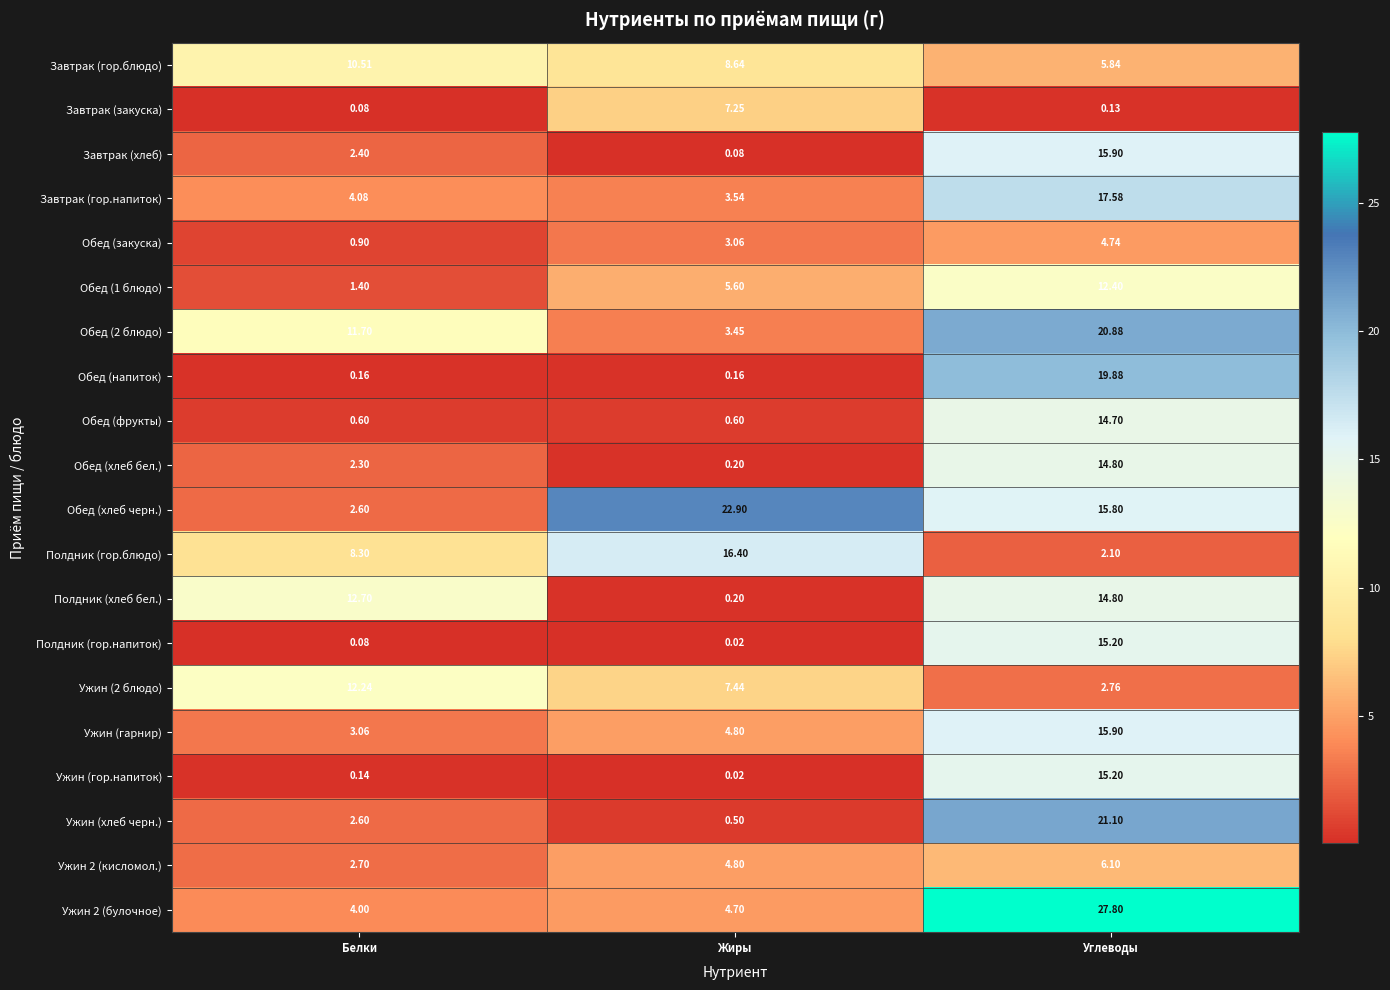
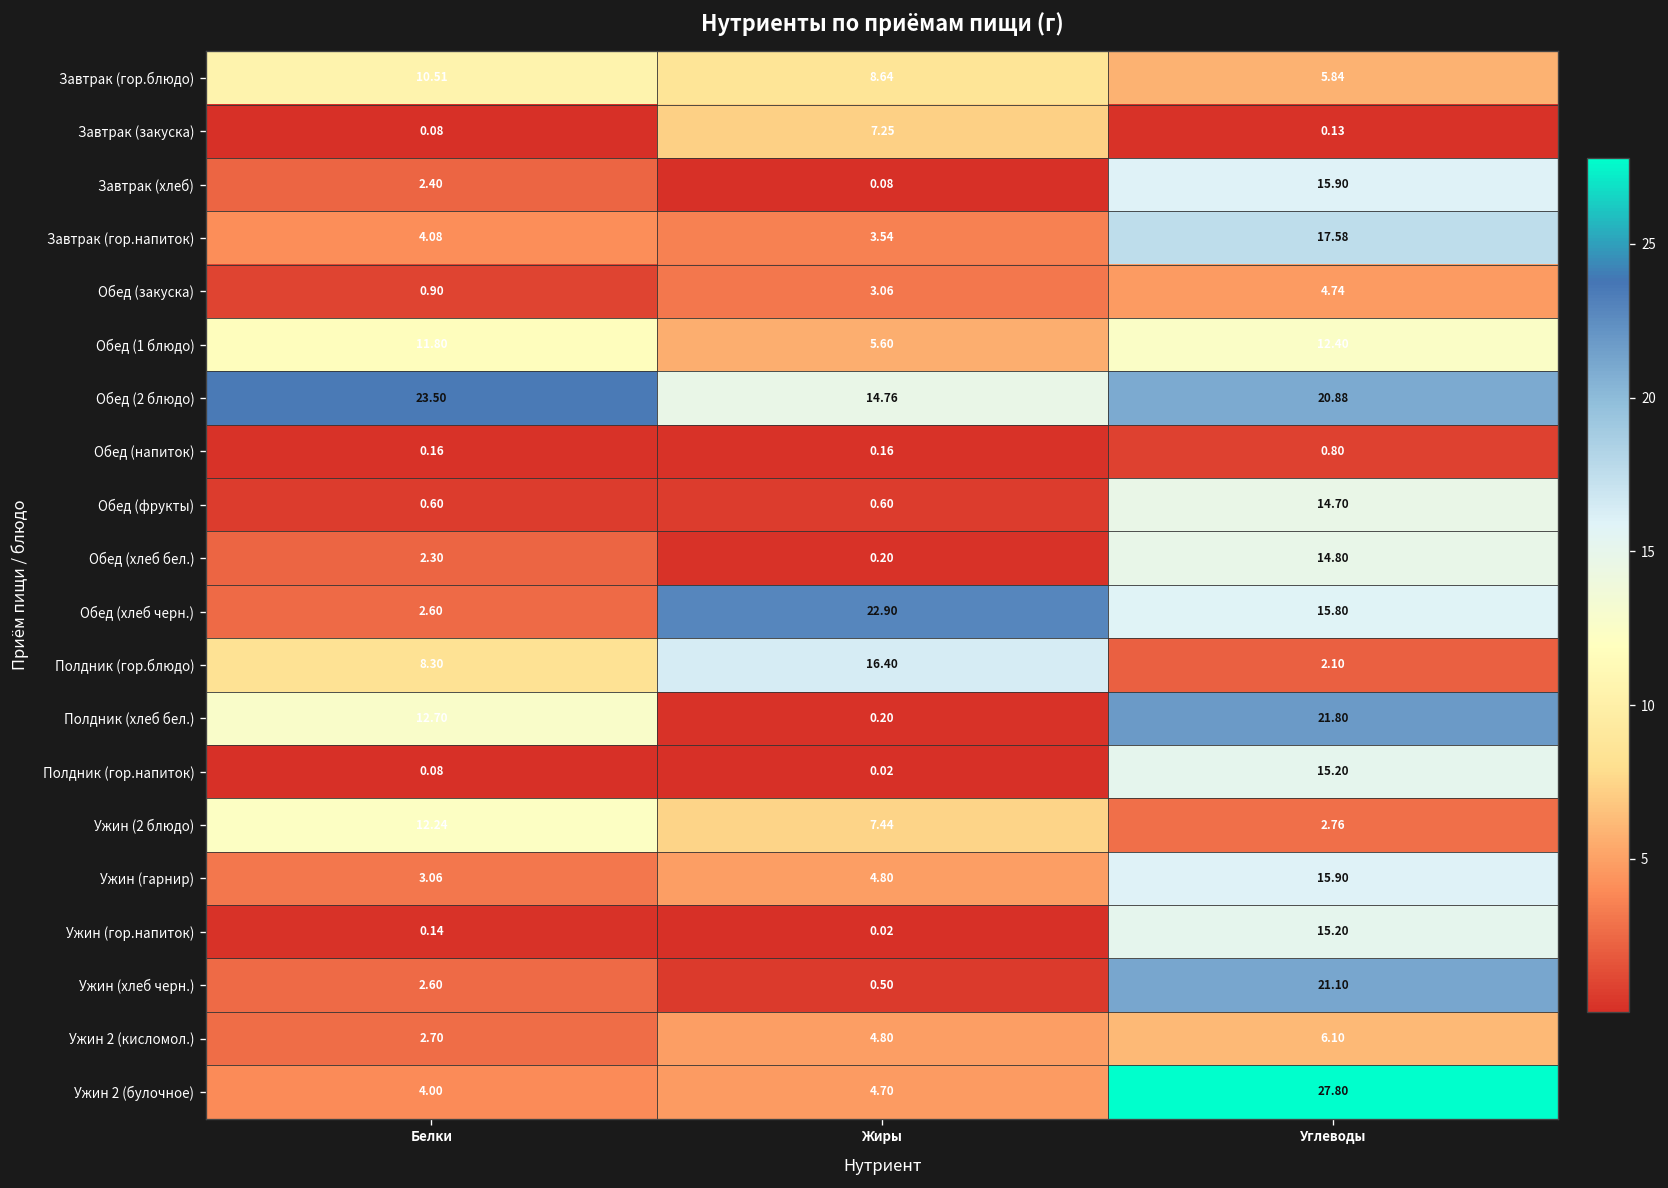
Обед (1 блюдо), Белки: 1.40 -> 11.80
Обед (2 блюдо), Белки: 11.70 -> 23.50
Обед (2 блюдо), Жиры: 3.45 -> 14.76
Обед (напиток), Углеводы: 19.88 -> 0.80
Полдник (хлеб бел.), Углеводы: 14.80 -> 21.80
